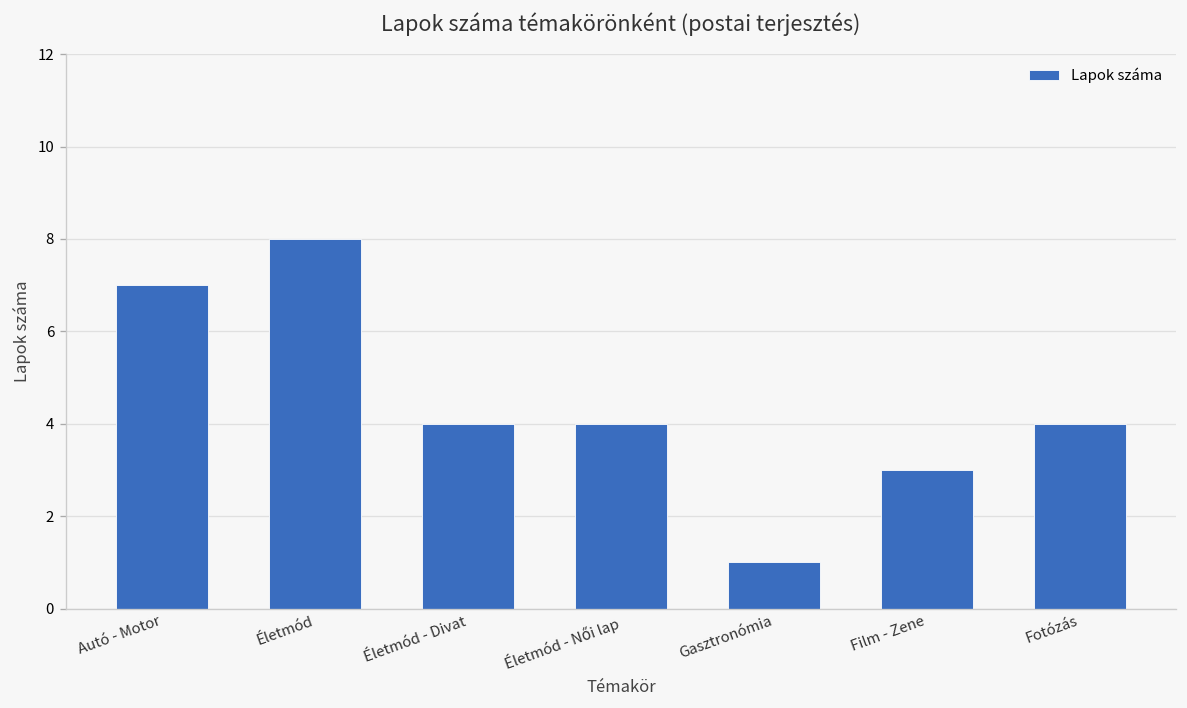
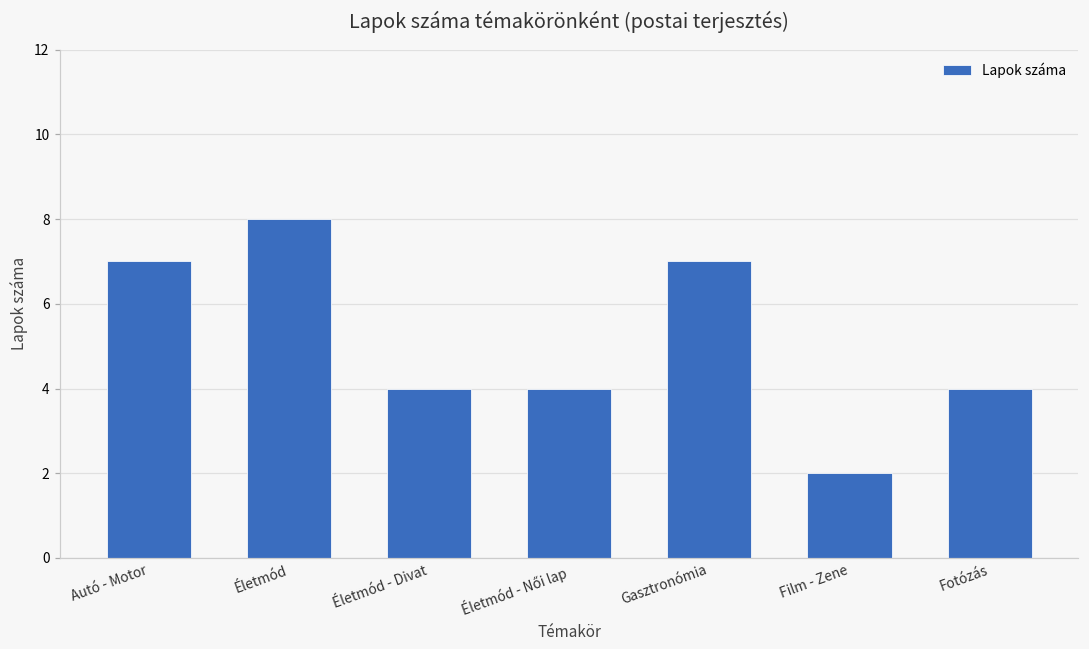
Gasztronómia: 1 -> 7
Film - Zene: 3 -> 2
